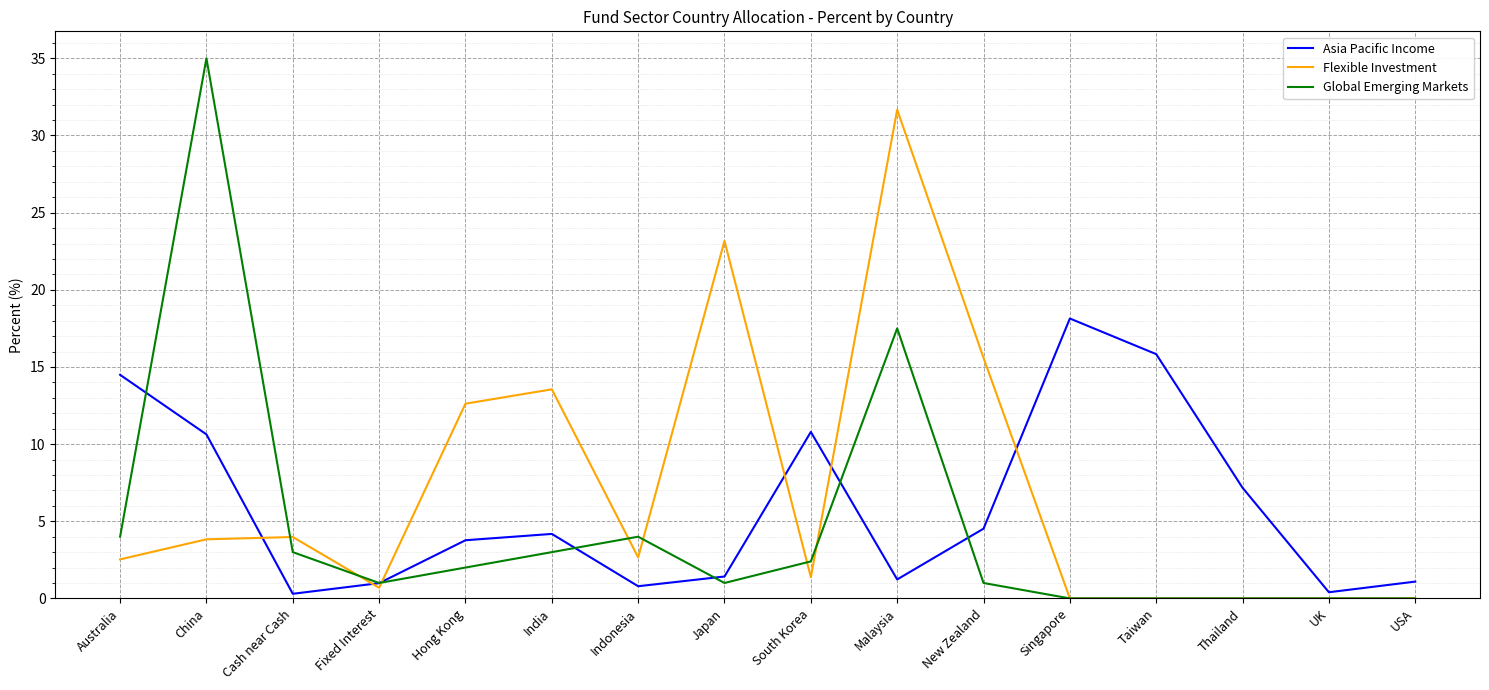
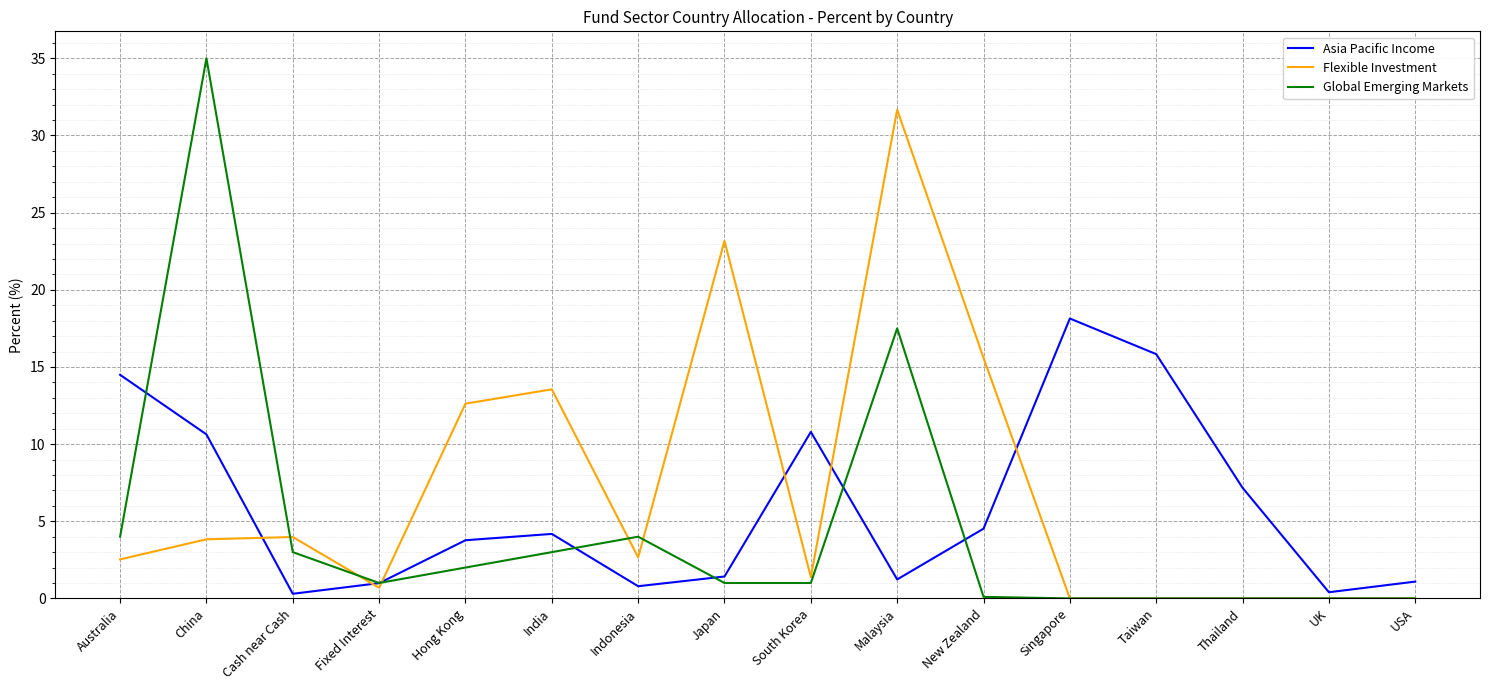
Global Emerging Markets, South Korea: 2.4 -> 1.0
Global Emerging Markets, New Zealand: 1.0 -> 0.1
